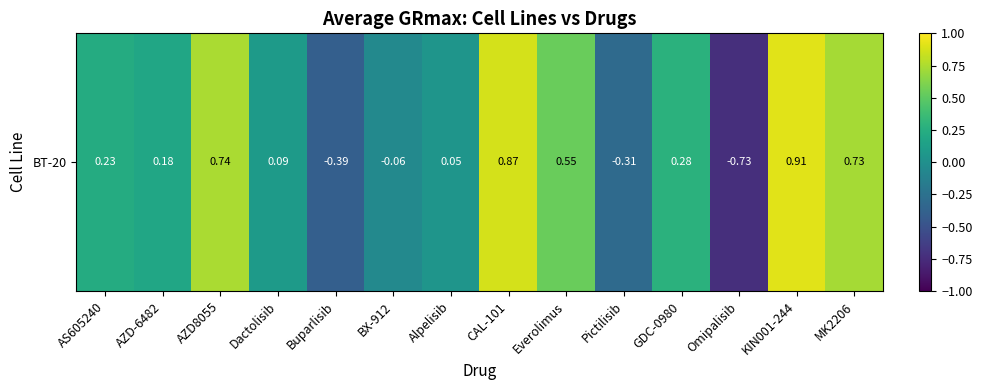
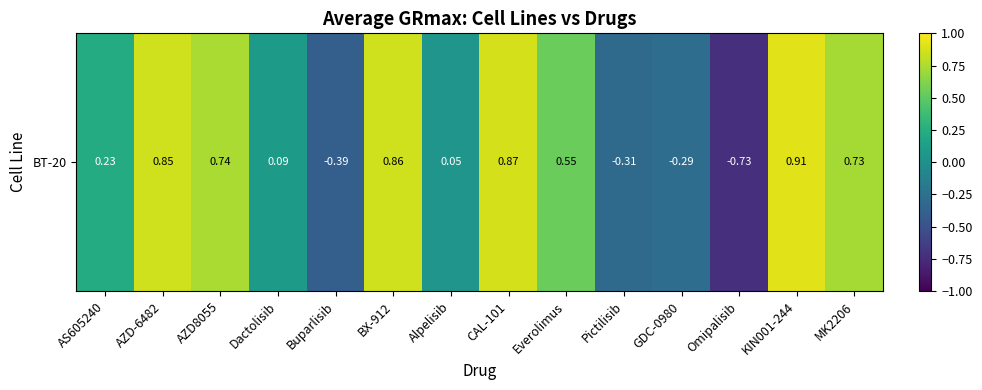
BT-20, AZD-6482: 0.18 -> 0.85
BT-20, BX-912: -0.06 -> 0.86
BT-20, GDC-0980: 0.28 -> -0.29
